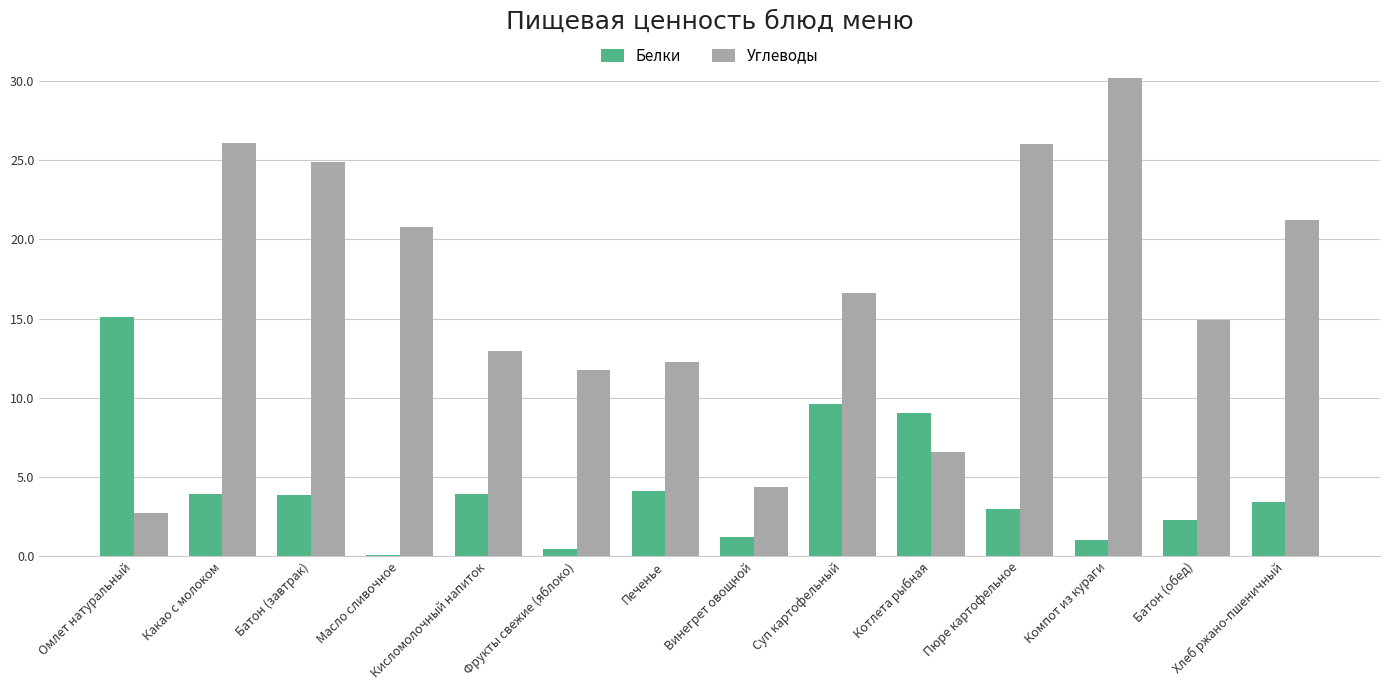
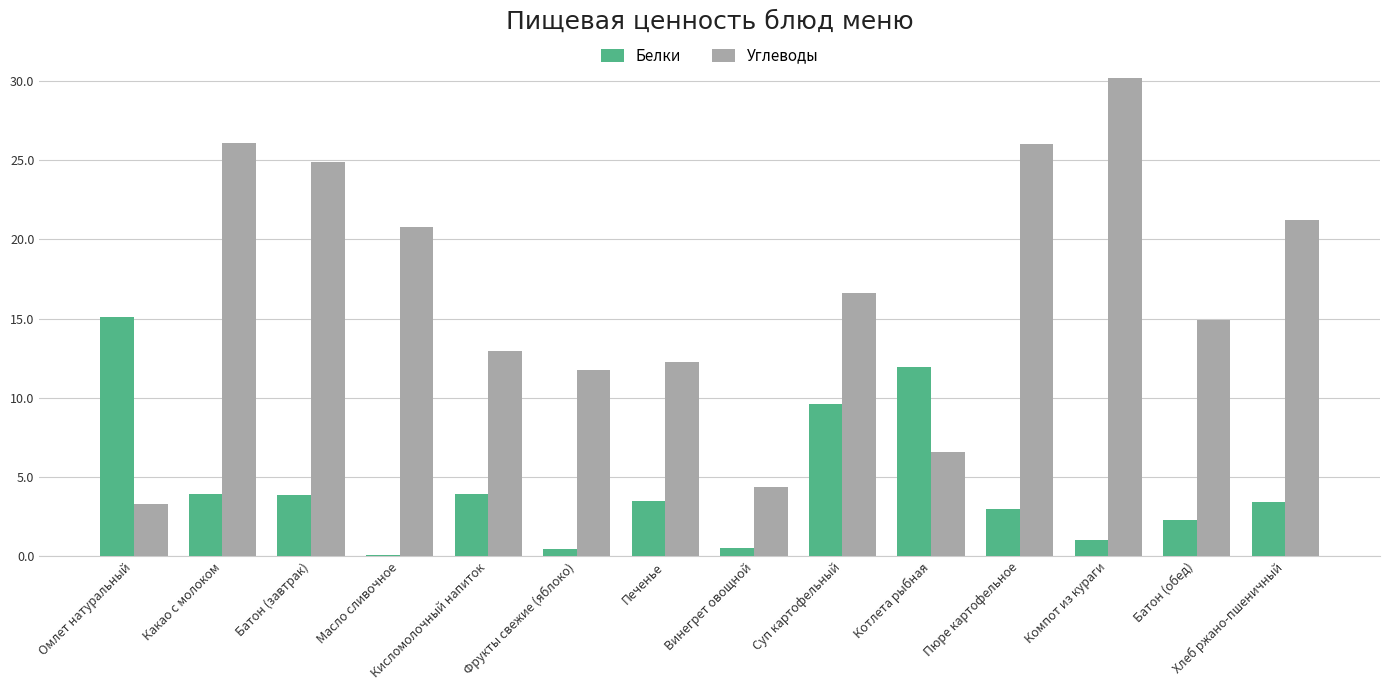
Углеводы, Омлет натуральный: 2.7 -> 3.3
Белки, Печенье: 4.1 -> 3.5
Белки, Винегрет овощной: 1.2 -> 0.5
Белки, Котлета рыбная: 9.0 -> 12.0
